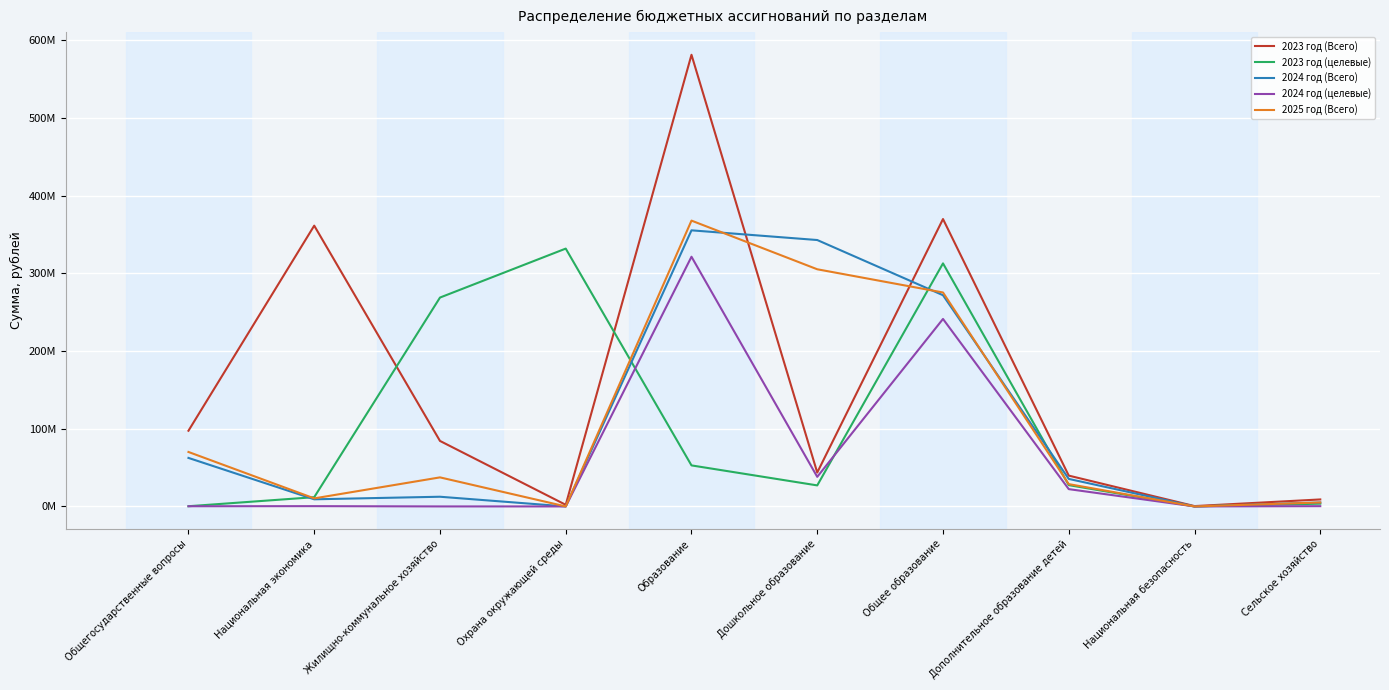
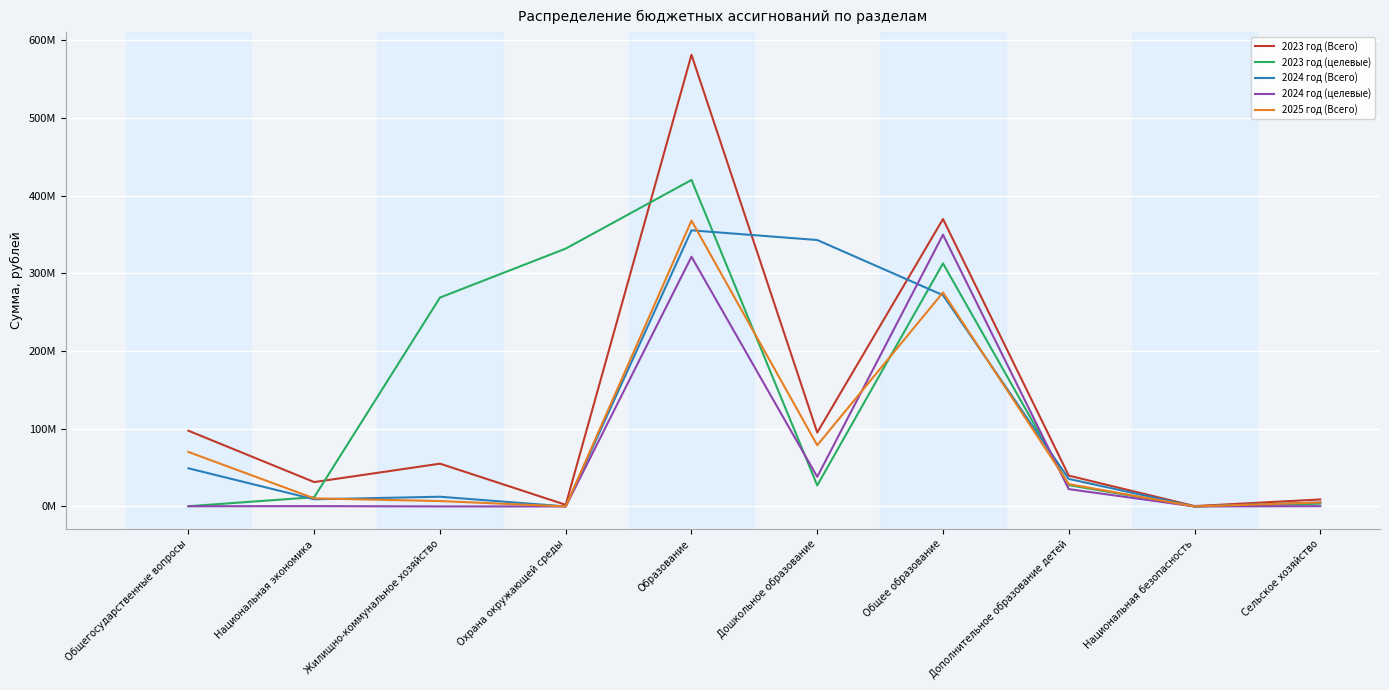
2024 год (Всего), Общегосударственные вопросы: 60000000 -> 50000000
2023 год (Всего), Национальная экономика: 360000000 -> 30000000
2023 год (Всего), Жилищно-коммунальное хозяйство: 80000000 -> 60000000
2025 год (Всего), Жилищно-коммунальное хозяйство: 40000000 -> 10000000
2023 год (целевые), Образование: 50000000 -> 420000000
2023 год (Всего), Дошкольное образование: 40000000 -> 100000000
2025 год (Всего), Дошкольное образование: 310000000 -> 80000000
2024 год (целевые), Общее образование: 240000000 -> 350000000
